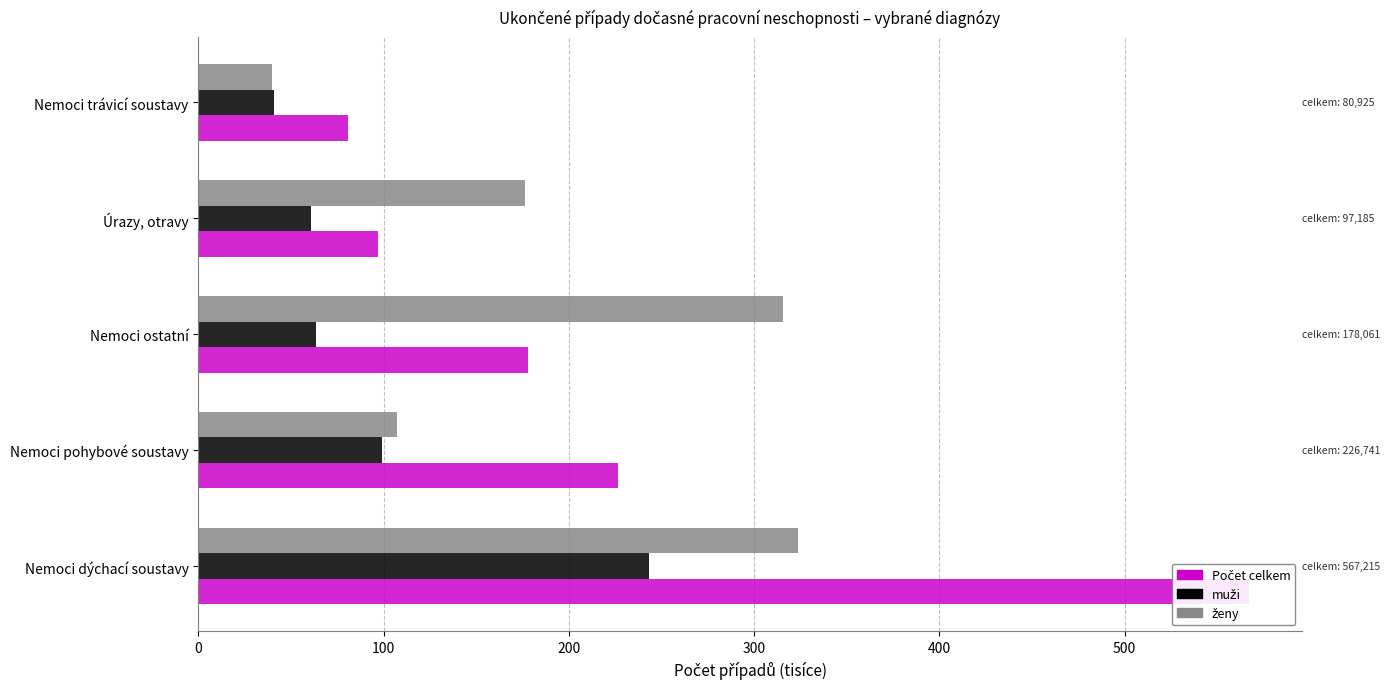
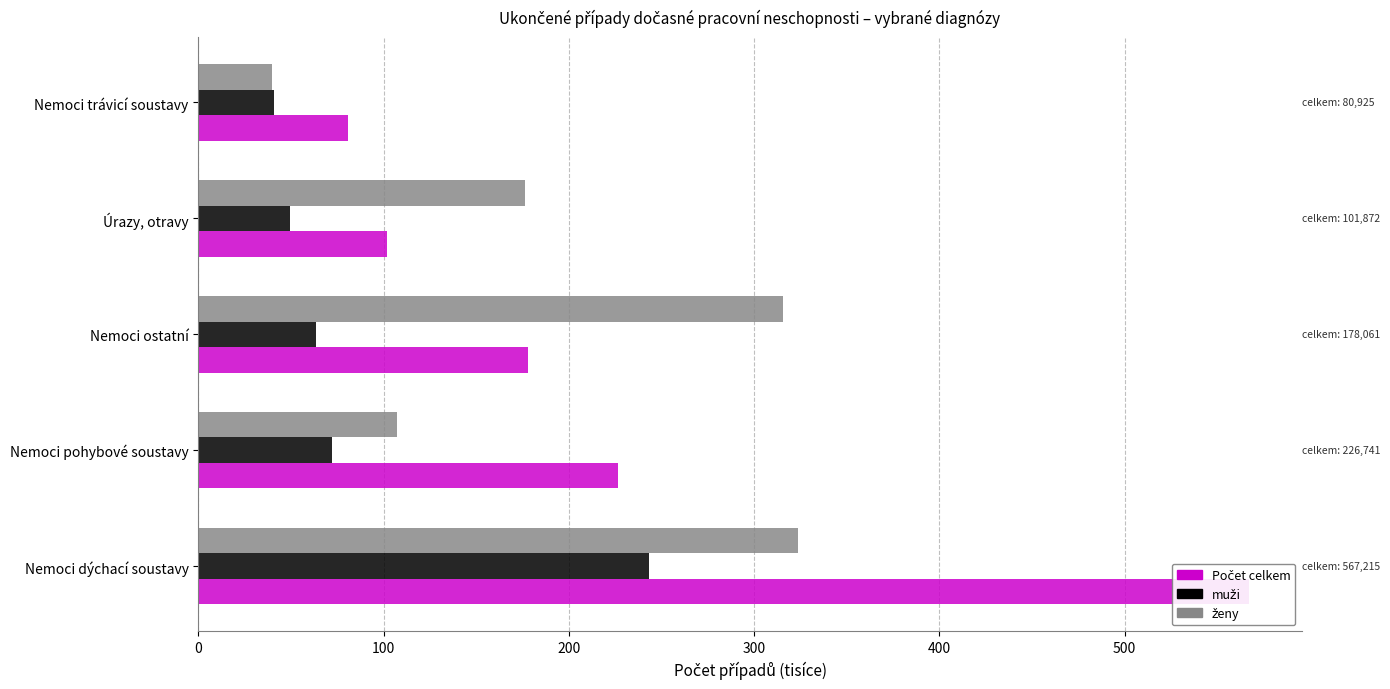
muži, Úrazy, otravy: 61 -> 49
Počet celkem, Úrazy, otravy: 97,185 -> 101,872
muži, Nemoci pohybové soustavy: 99 -> 72
